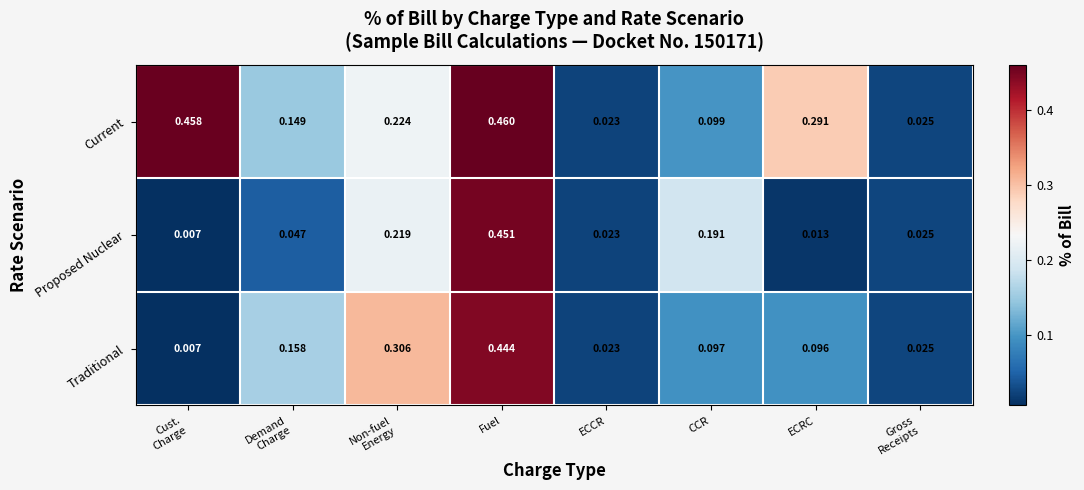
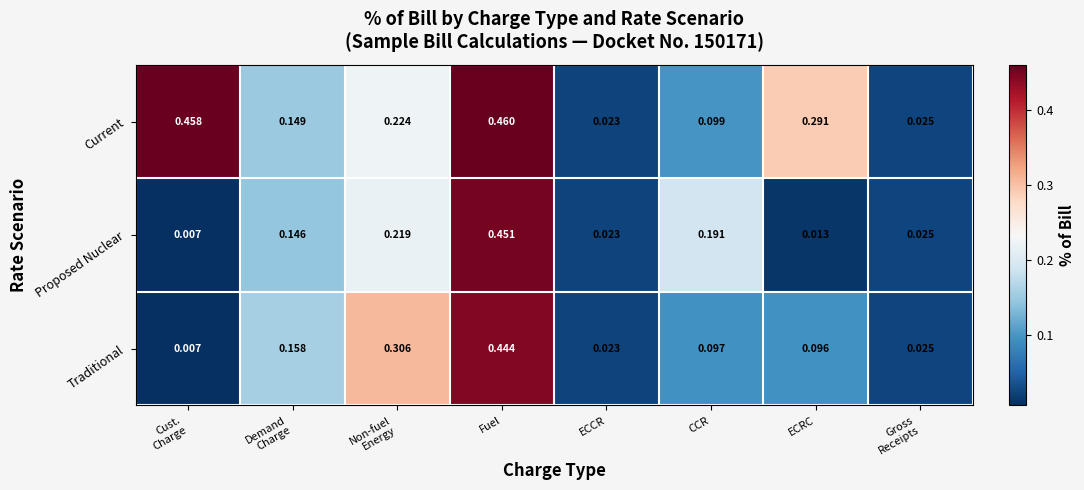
Proposed Nuclear, Demand Charge: 0.047 -> 0.146
